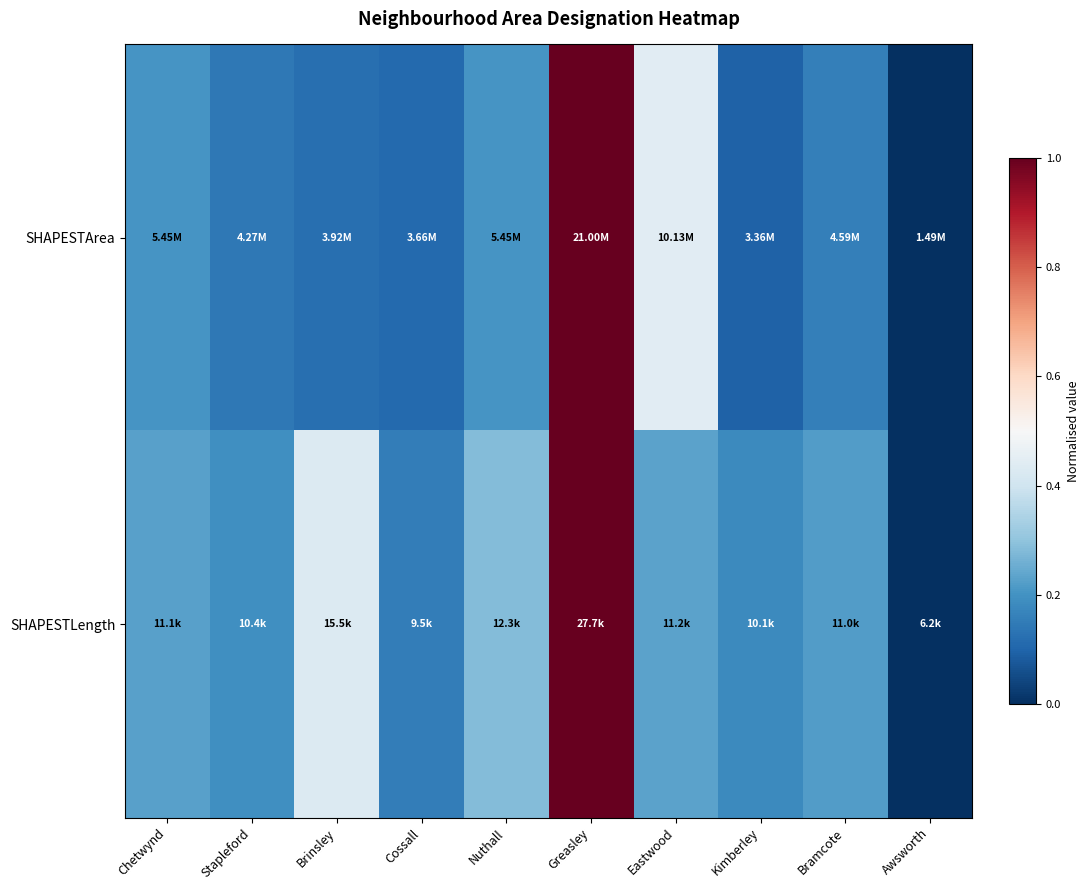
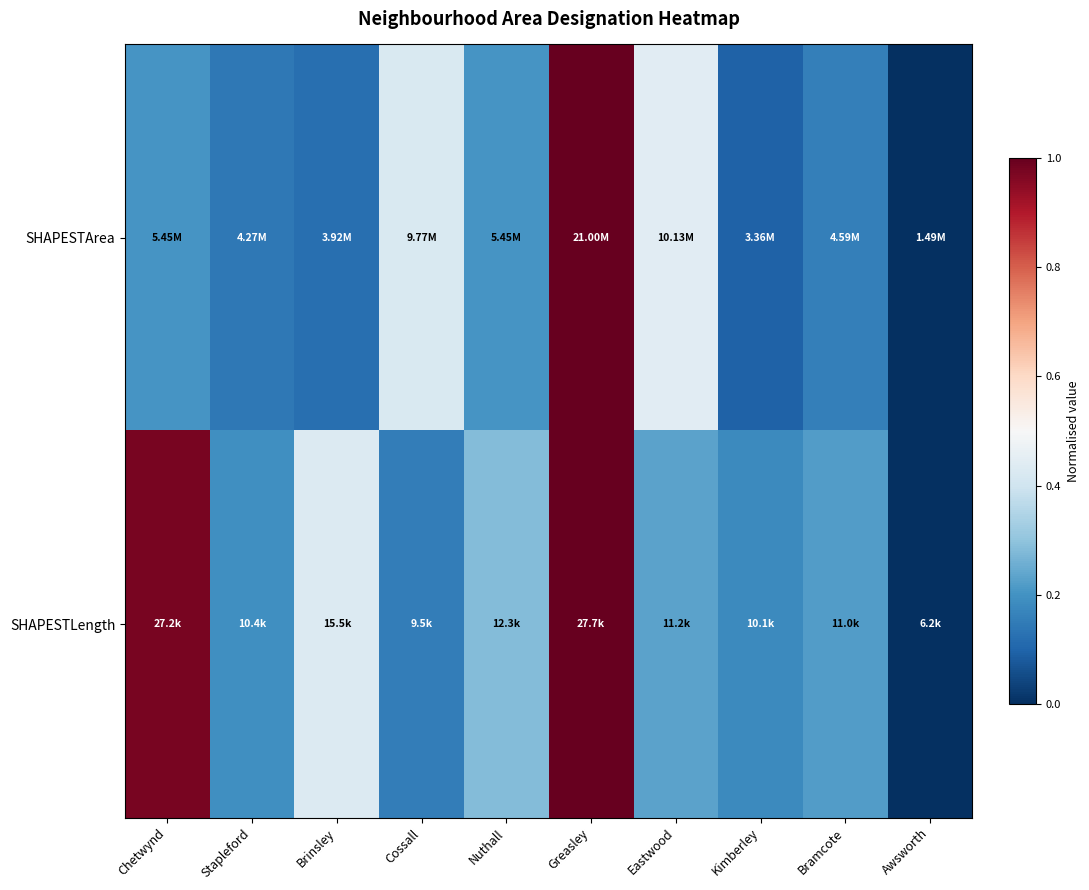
SHAPESTArea, Cossall: 3.66M -> 9.77M
SHAPESTLength, Chetwynd: 11.1k -> 27.2k
